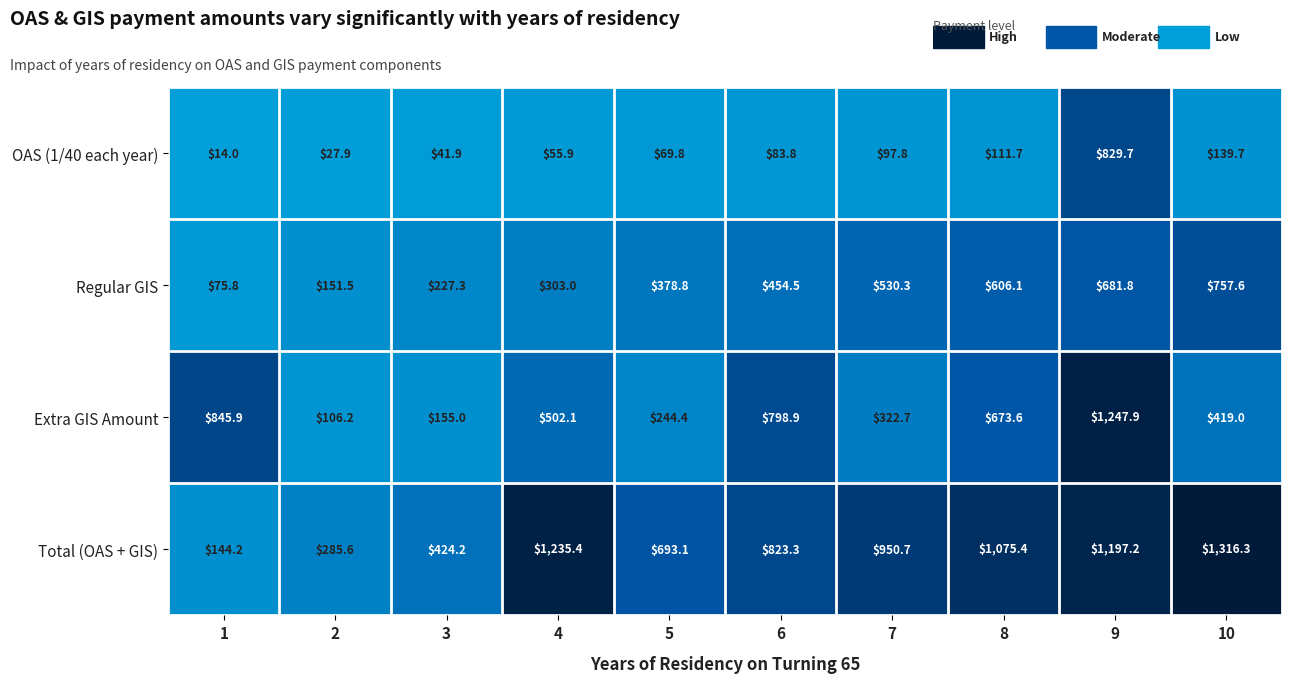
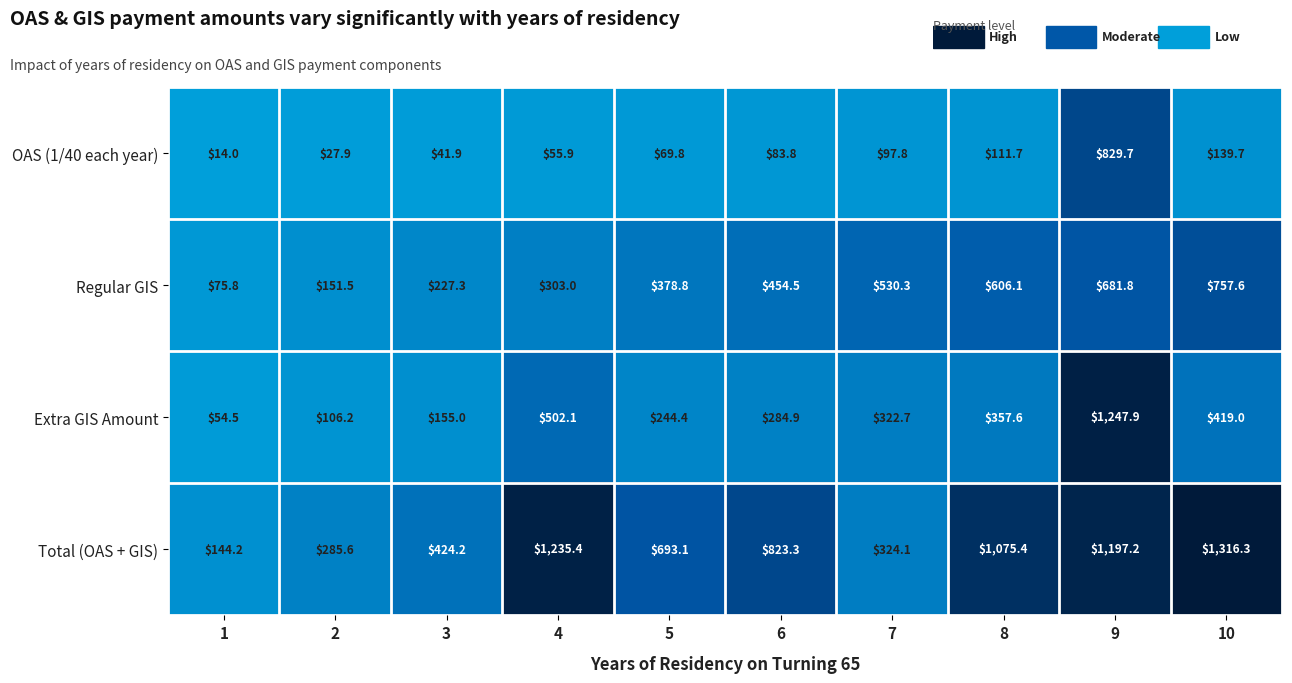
Extra GIS Amount, 1: $845.9 -> $54.5
Extra GIS Amount, 6: $798.9 -> $284.9
Extra GIS Amount, 8: $673.6 -> $357.6
Total (OAS + GIS), 7: $950.7 -> $324.1
